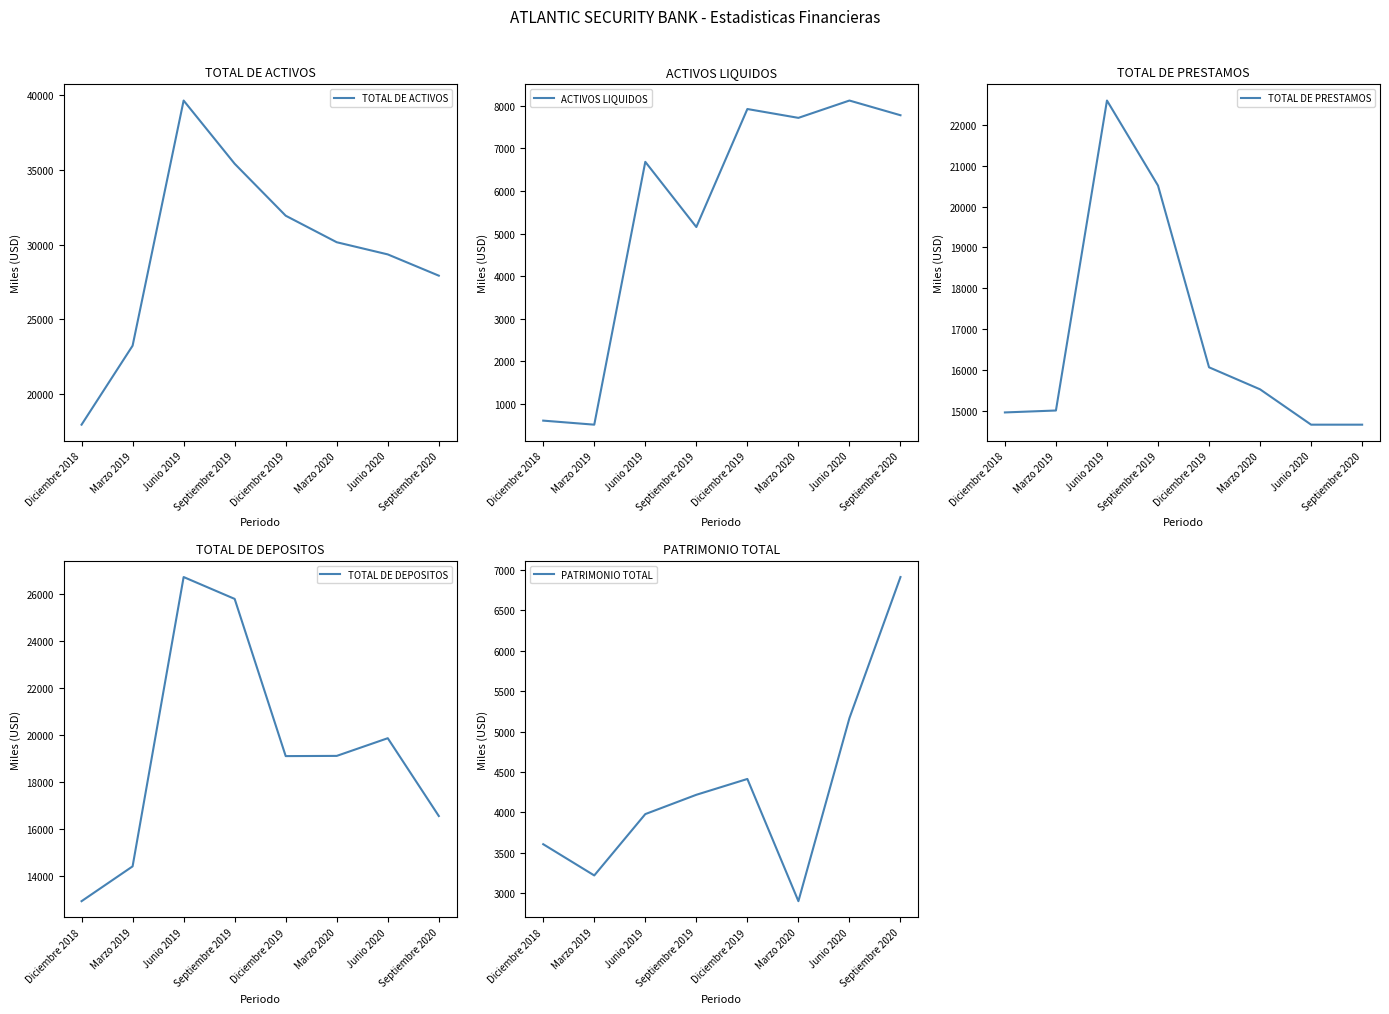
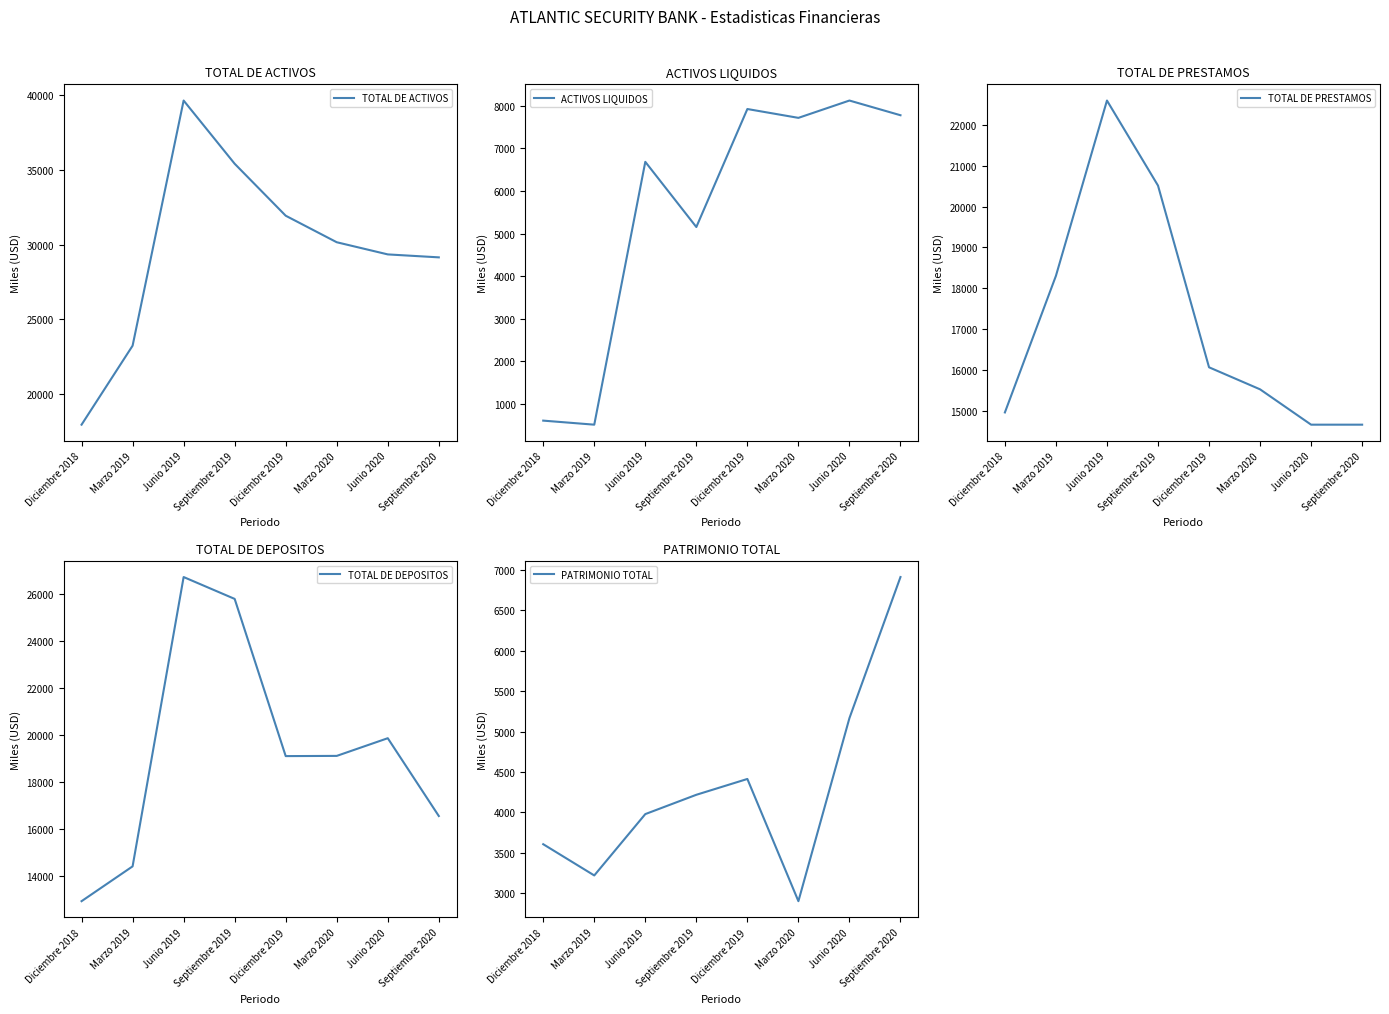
TOTAL DE ACTIVOS, Septiembre 2020: 27900 -> 29200
TOTAL DE PRESTAMOS, Marzo 2019: 15000 -> 18300
